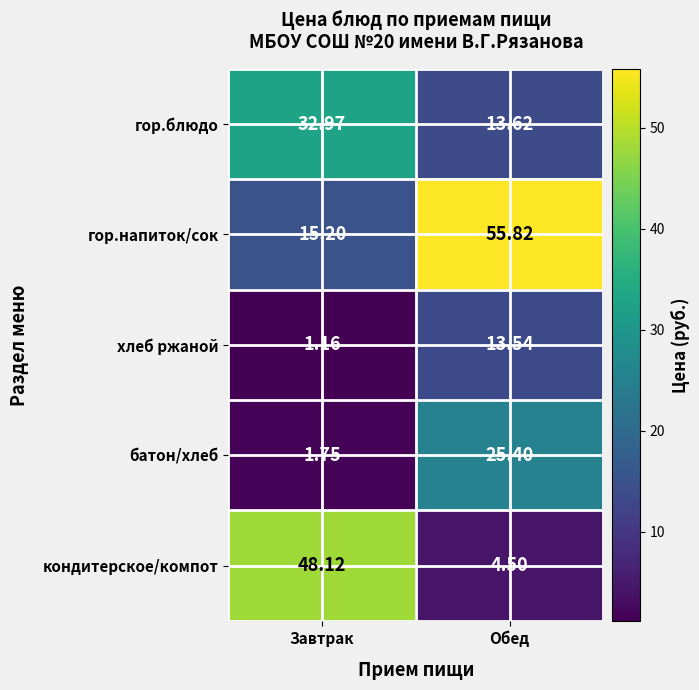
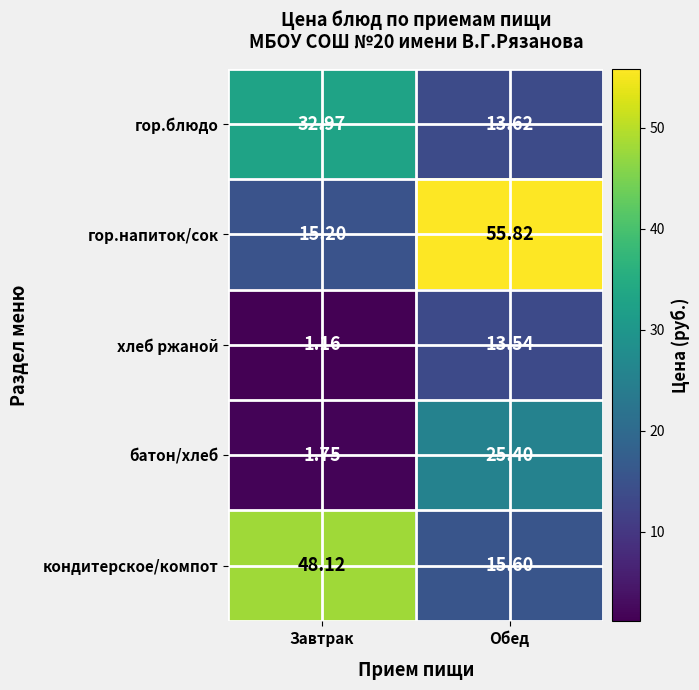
кондитерское/компот, Обед: 4.50 -> 15.60
